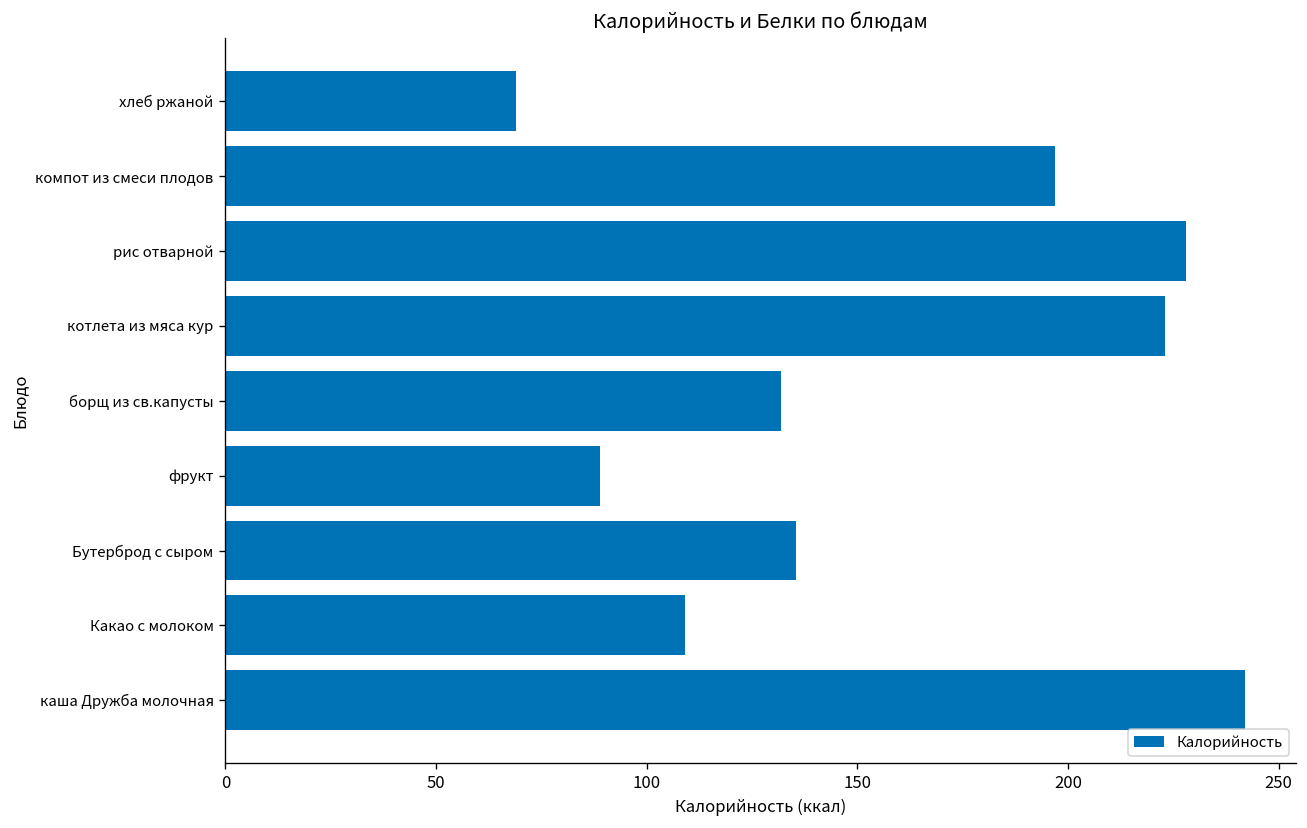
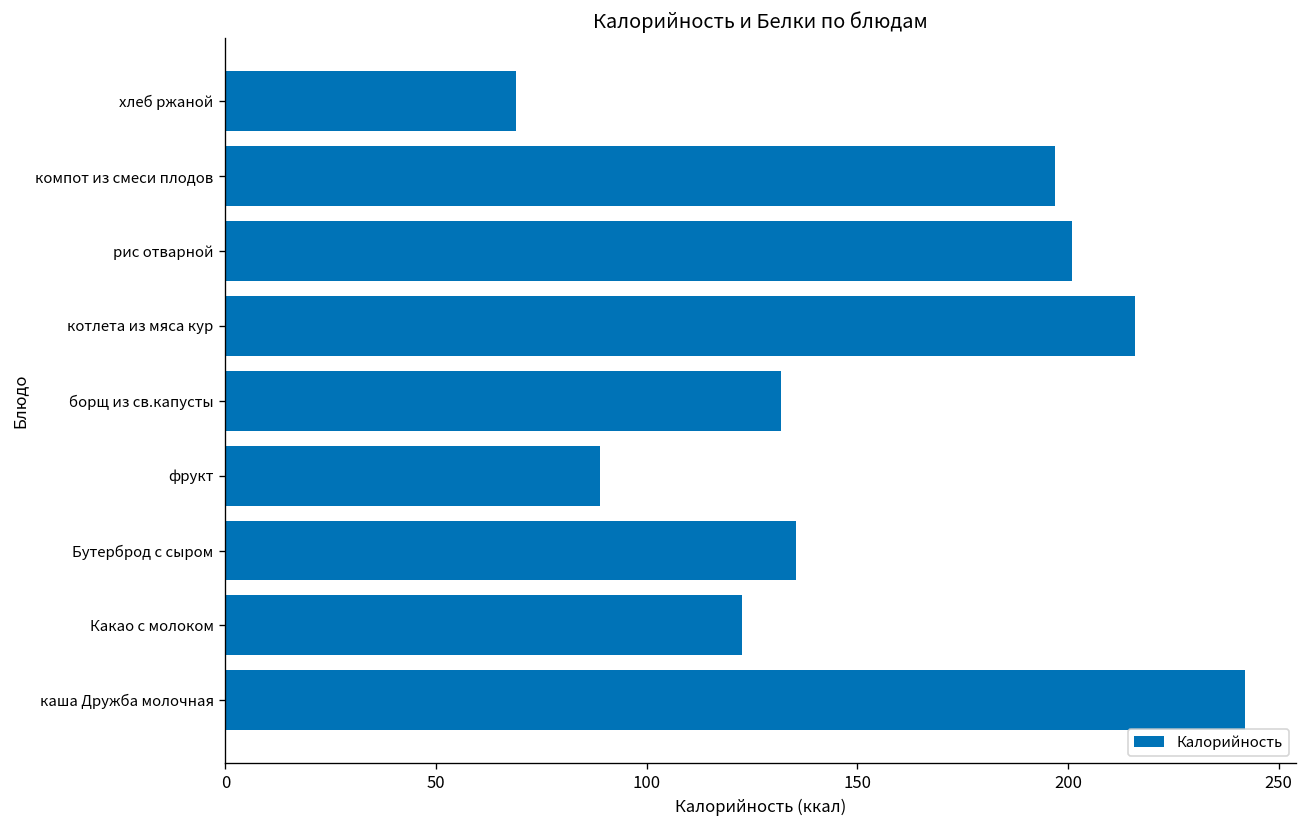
рис отварной: 228 -> 201
котлета из мяса кур: 223 -> 216
Какао с молоком: 109 -> 123
